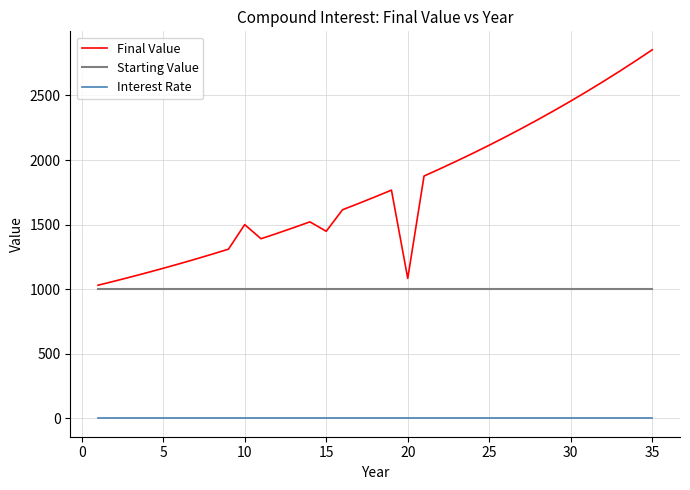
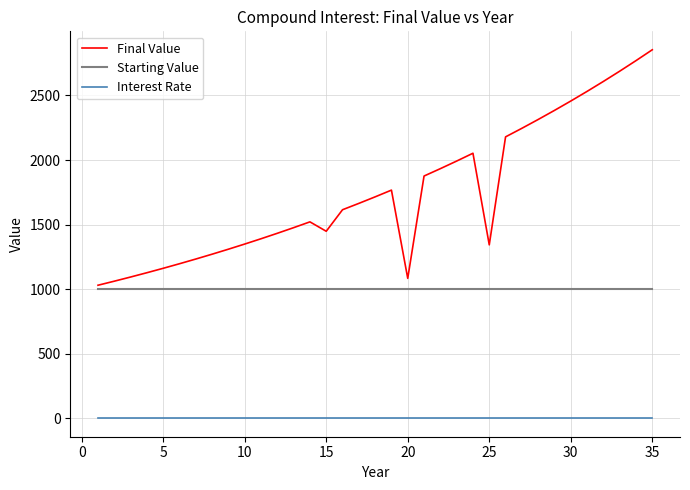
Final Value, 10: 1500 -> 1350
Final Value, 25: 2120 -> 1340
